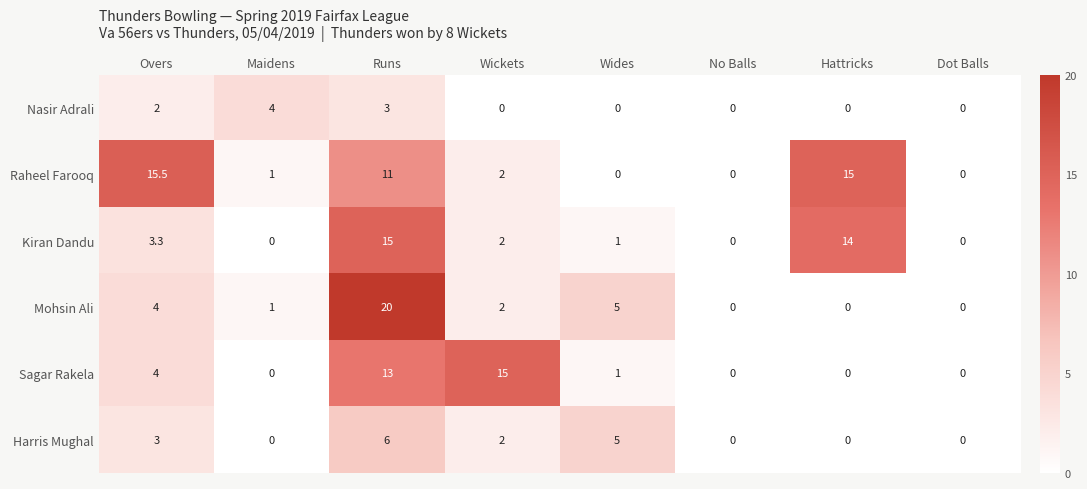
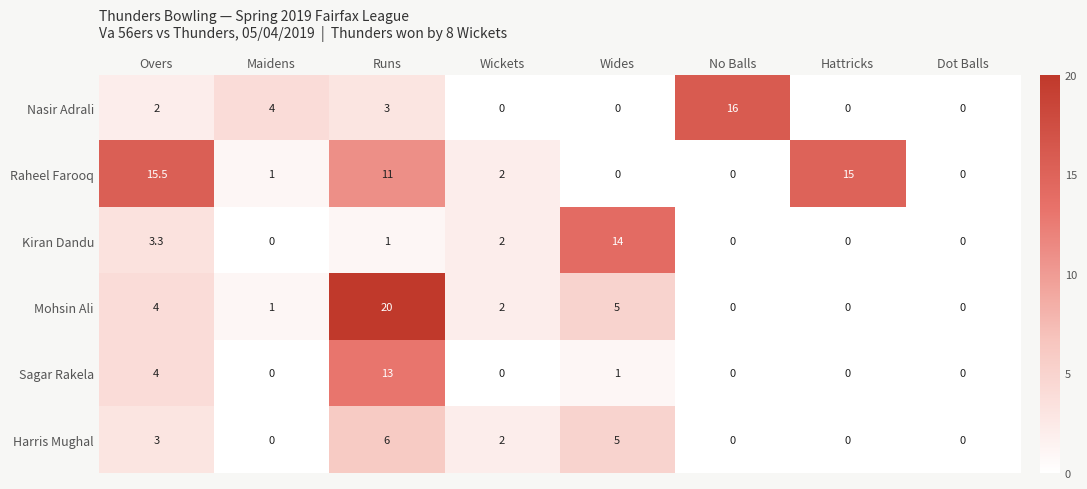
Nasir Adrali, No Balls: 0 -> 16
Kiran Dandu, Runs: 15 -> 1
Kiran Dandu, Wides: 1 -> 14
Kiran Dandu, Hattricks: 14 -> 0
Sagar Rakela, Wickets: 15 -> 0
